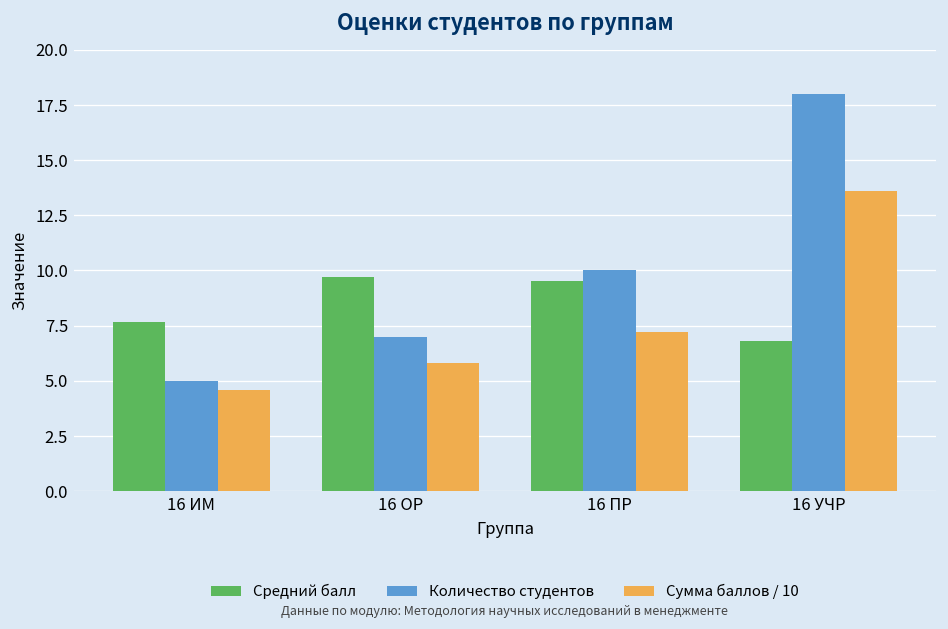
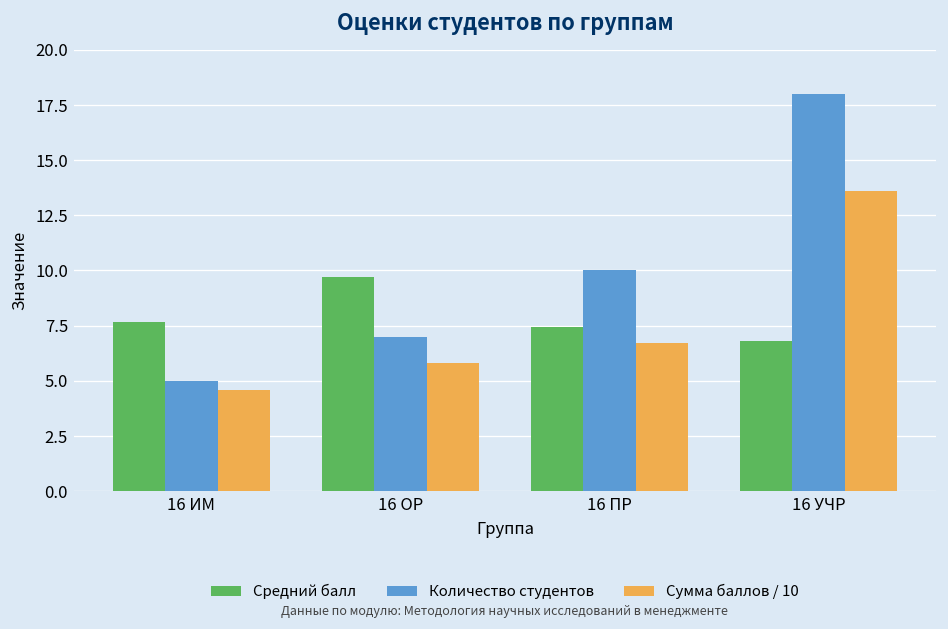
Средний балл, 16 ПР: 9.5 -> 7.4
Сумма баллов / 10, 16 ПР: 7.2 -> 6.7
